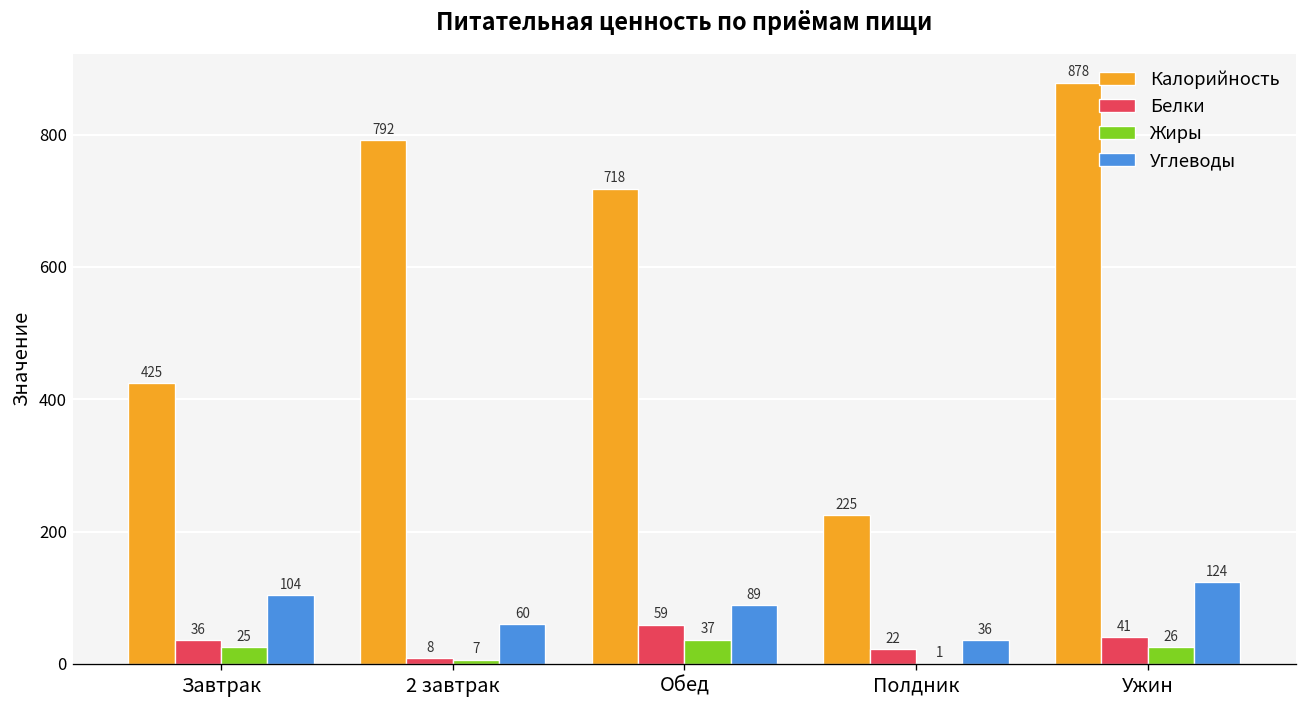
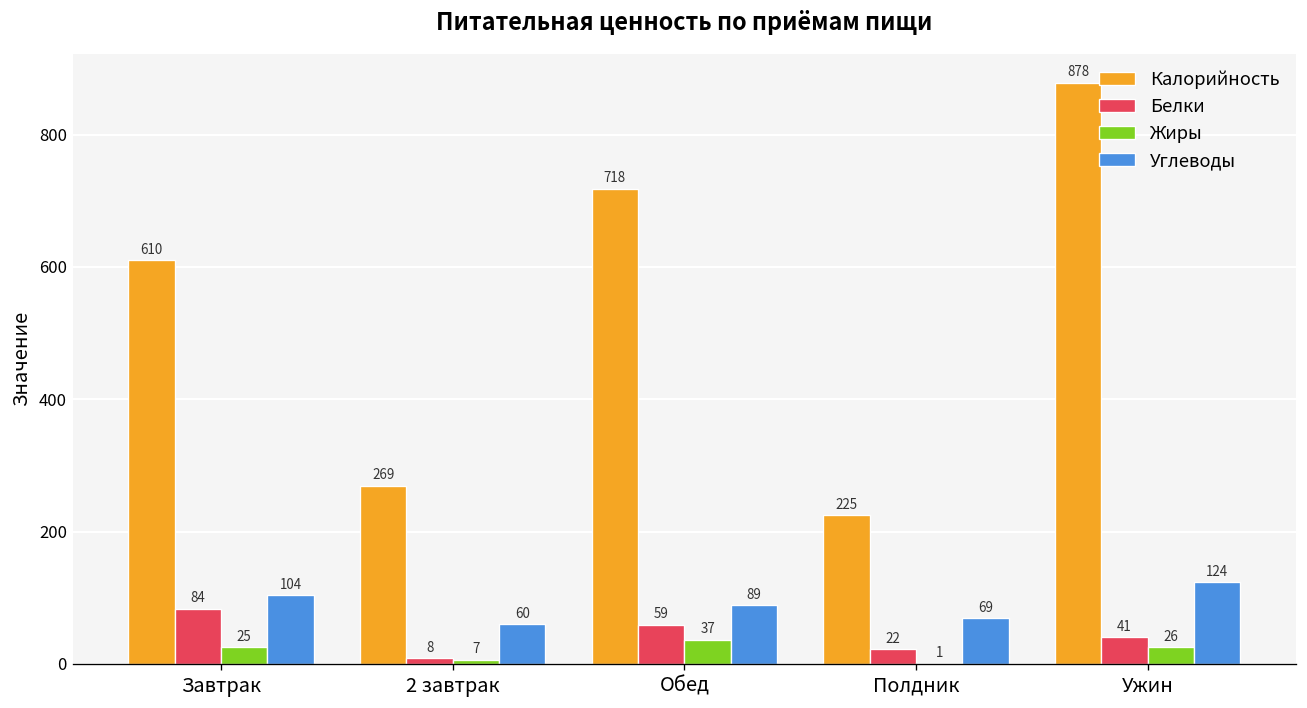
Калорийность, Завтрак: 425 -> 610
Белки, Завтрак: 36 -> 84
Калорийность, 2 завтрак: 792 -> 269
Углеводы, Полдник: 36 -> 69
